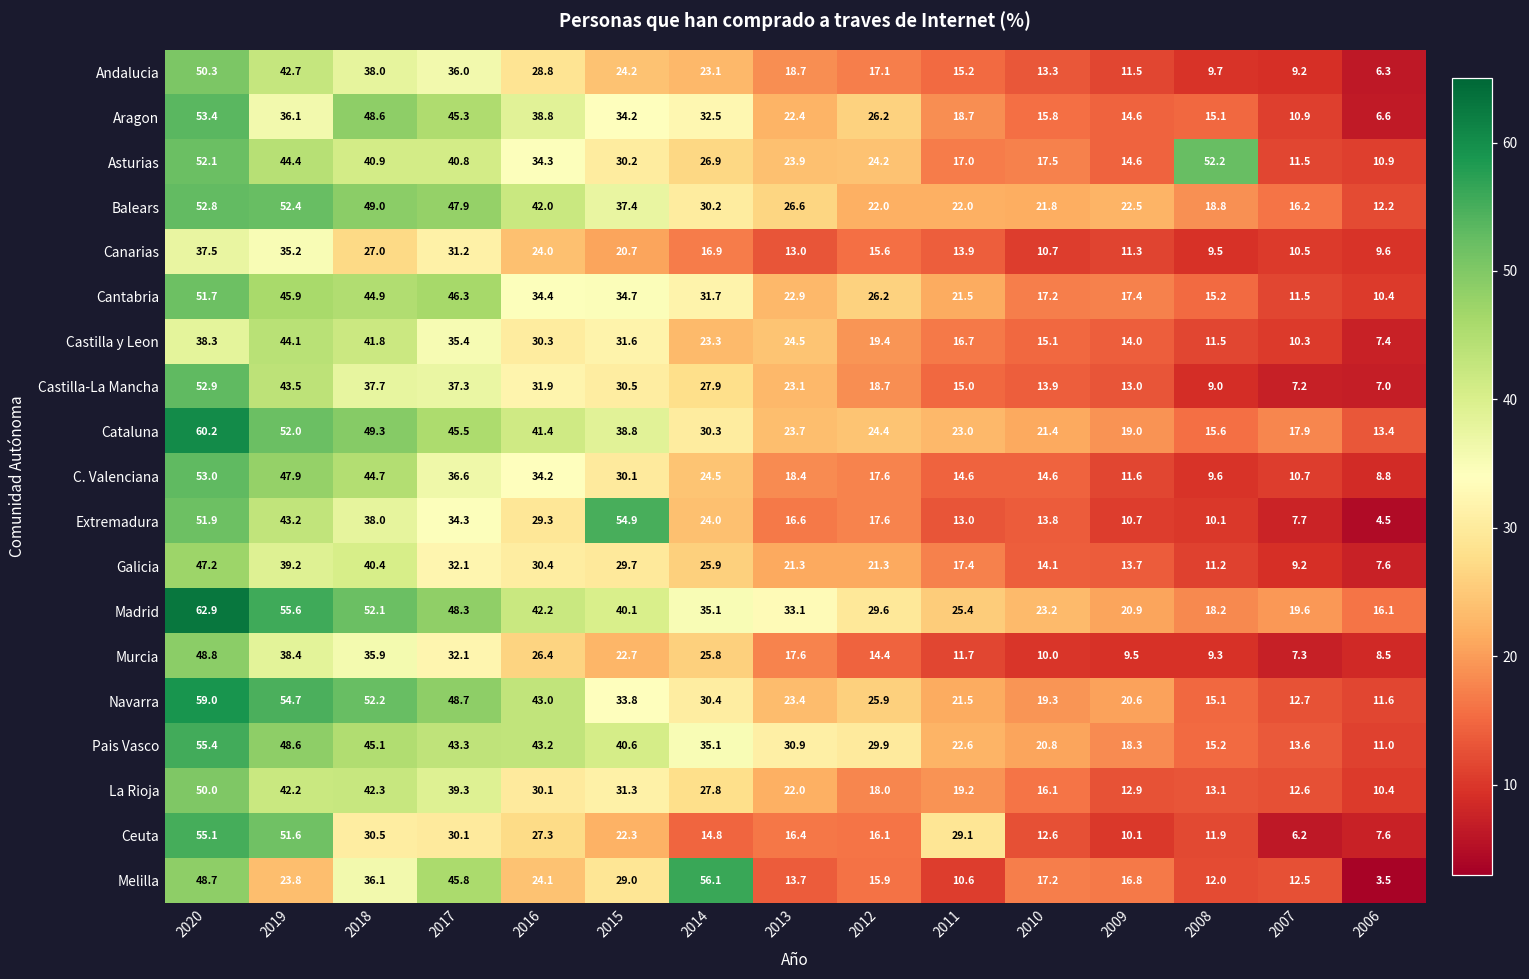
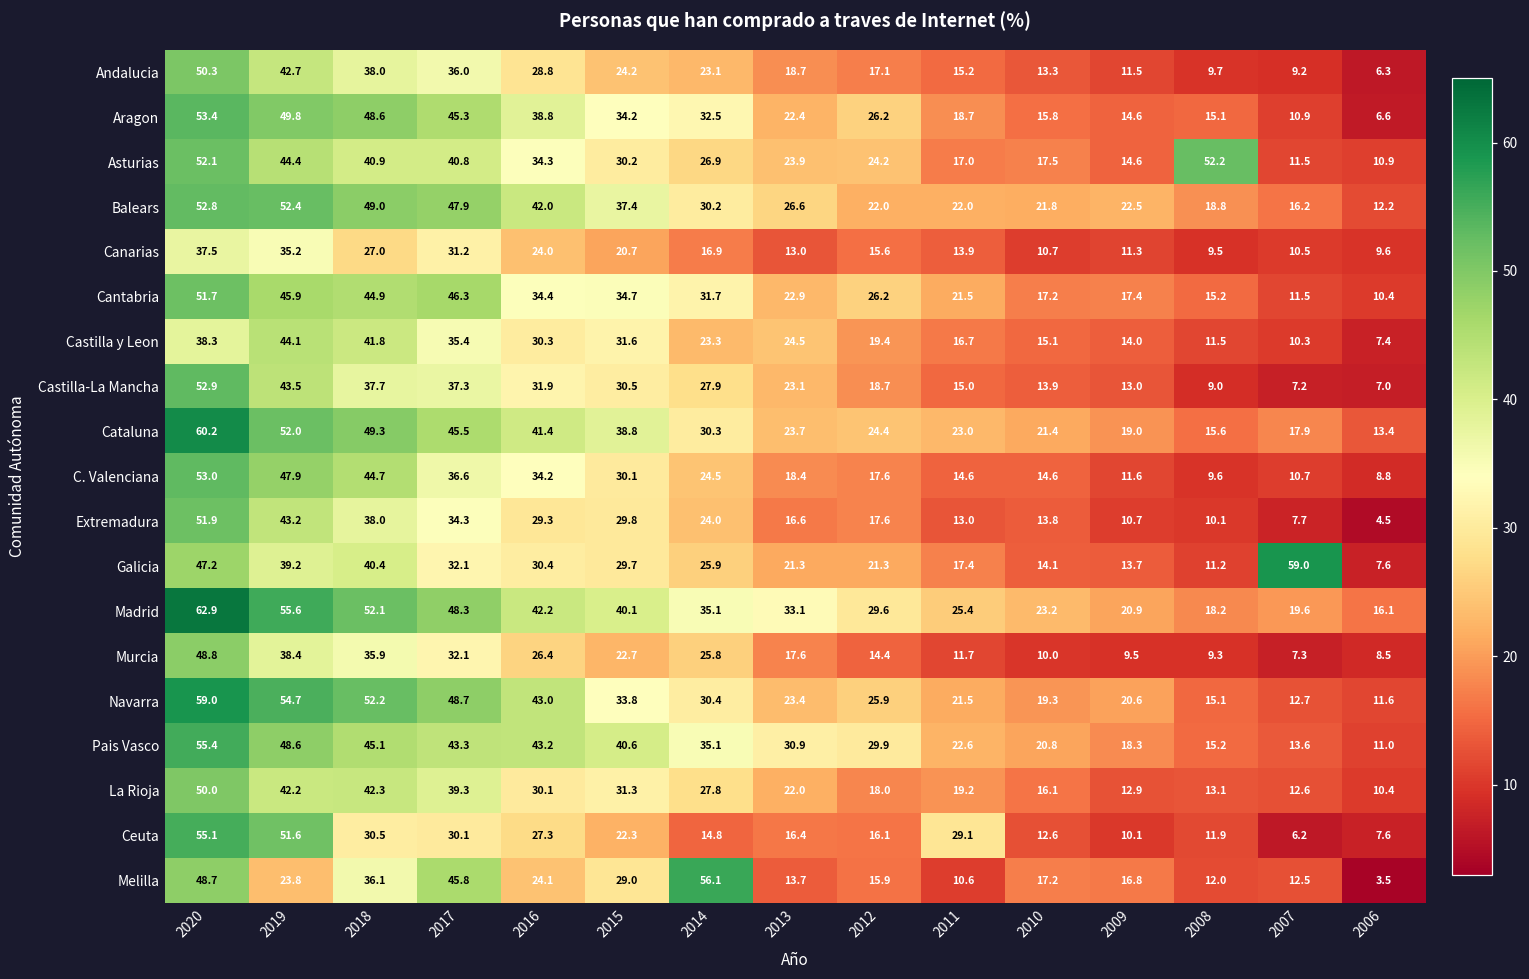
Aragon, 2019: 36.1 -> 49.8
Extremadura, 2015: 54.9 -> 29.8
Galicia, 2007: 9.2 -> 59.0
